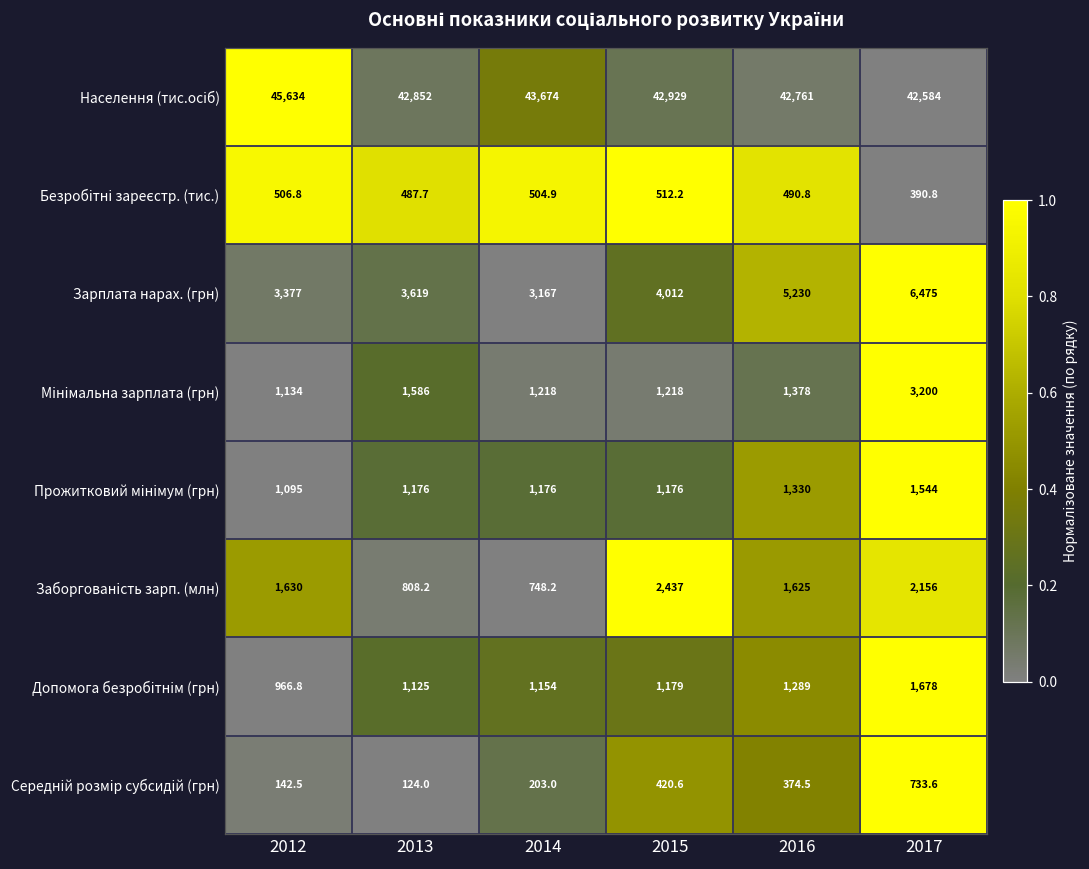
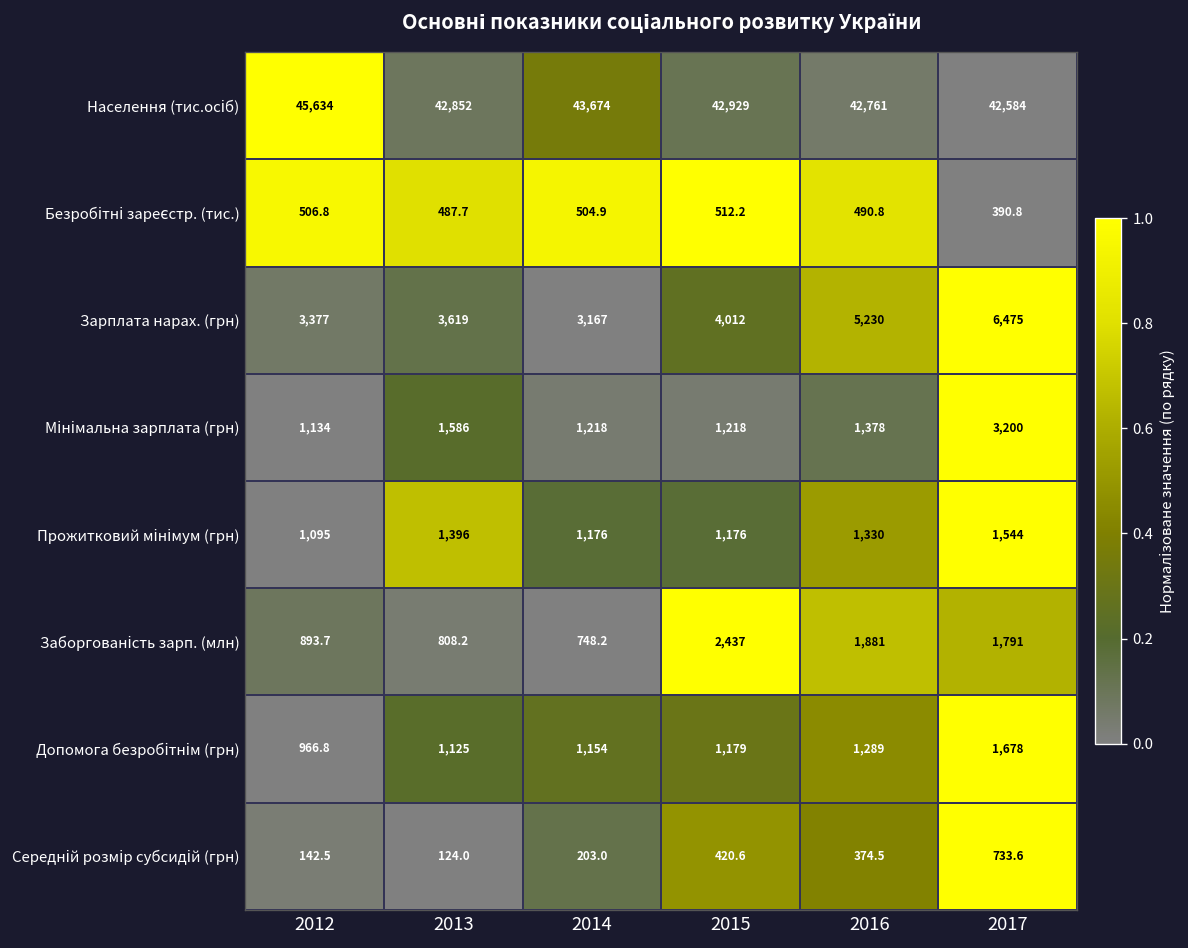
Прожитковий мінімум (грн), 2013: 1,176 -> 1,396
Заборгованість зарп. (млн), 2012: 1,630 -> 893.7
Заборгованість зарп. (млн), 2016: 1,625 -> 1,881
Заборгованість зарп. (млн), 2017: 2,156 -> 1,791
